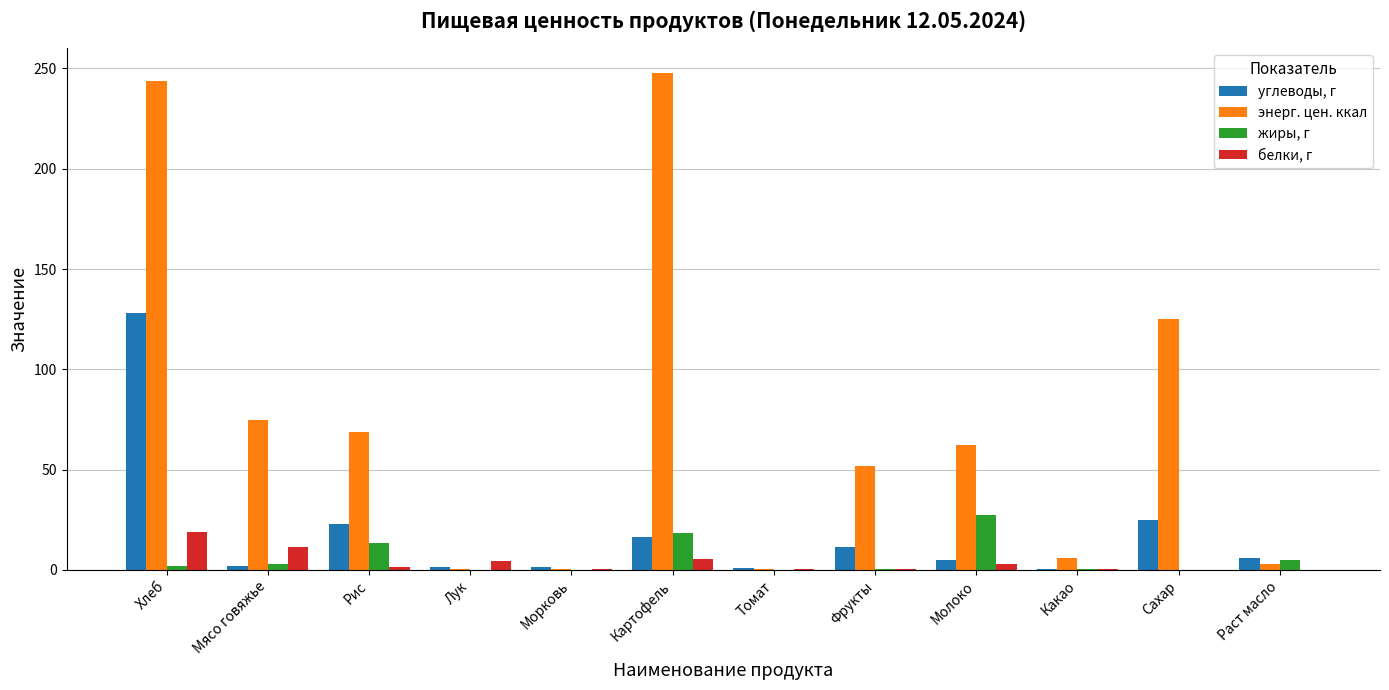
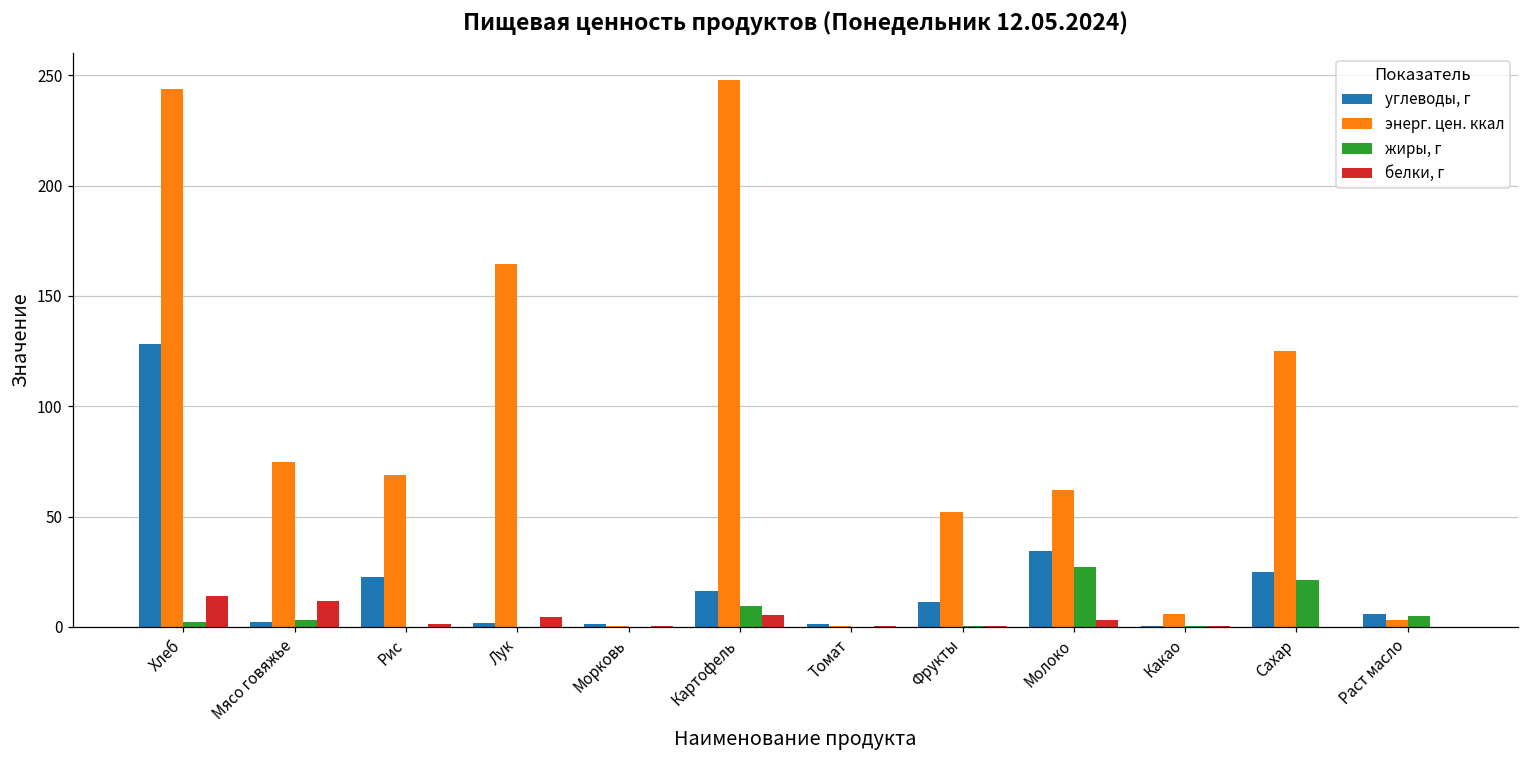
белки, г, Хлеб: 19 -> 14
жиры, г, Рис: 13 -> 0
энерг. цен. ккал, Лук: 1 -> 165
жиры, г, Картофель: 18 -> 10
углеводы, г, Молоко: 5 -> 34
жиры, г, Сахар: 0 -> 21
